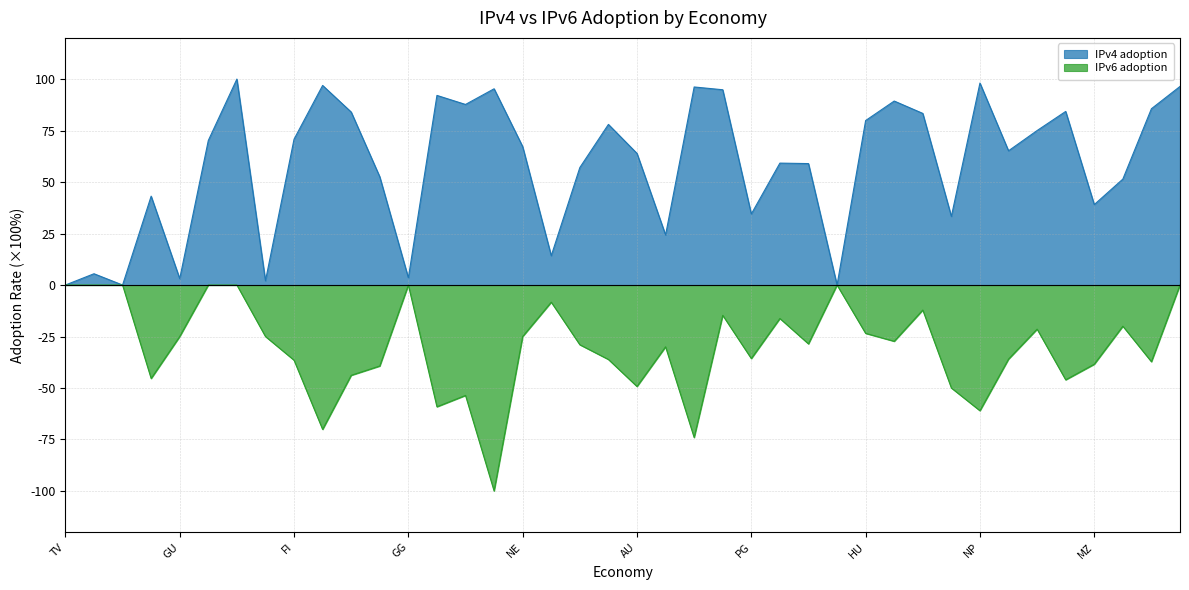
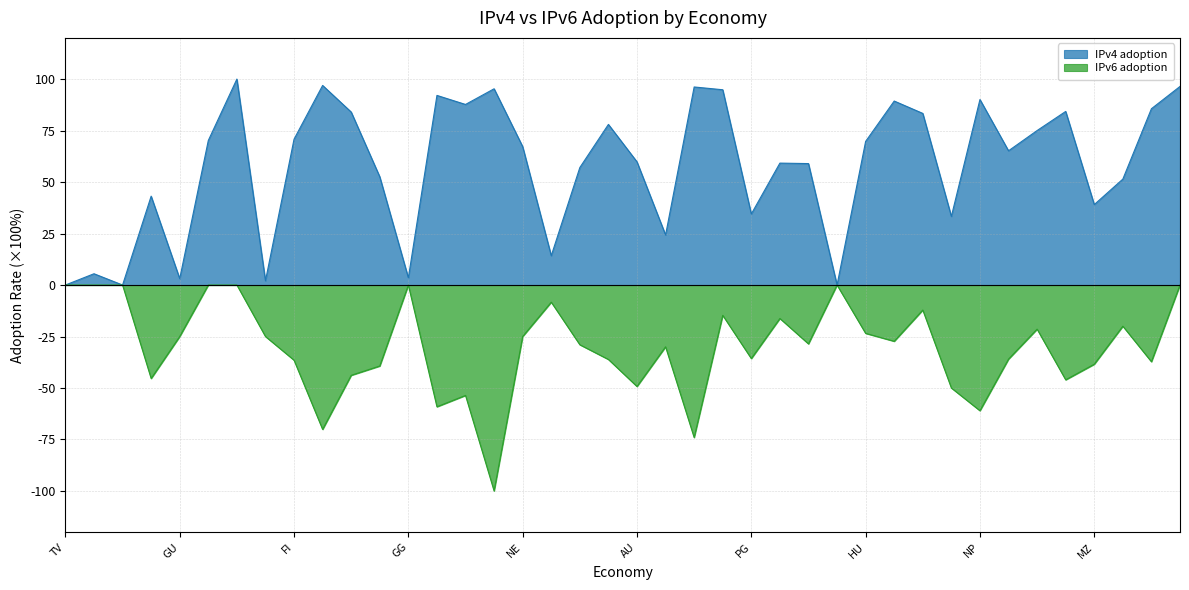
IPv4 adoption, AU: 64 -> 60
IPv4 adoption, HU: 80 -> 70
IPv4 adoption, NP: 98 -> 90
